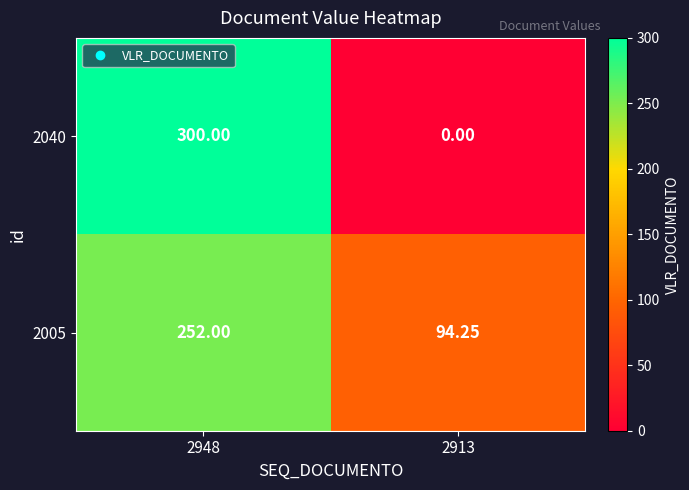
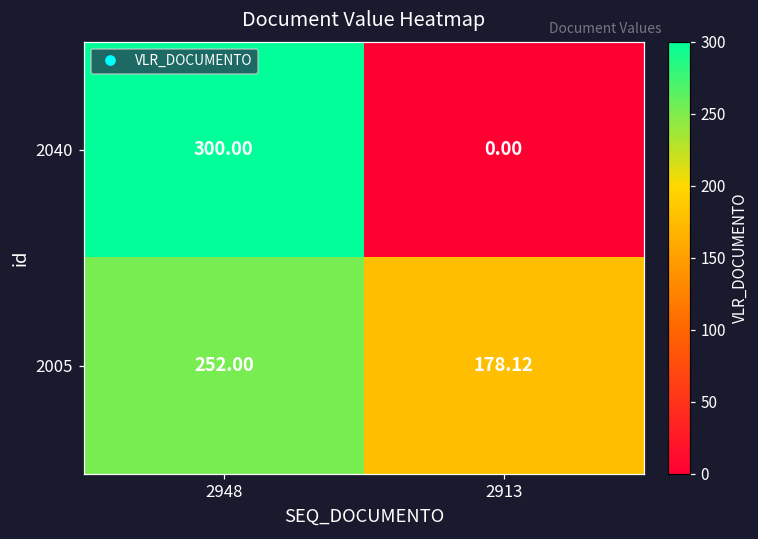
2005, 2913: 94.25 -> 178.12
